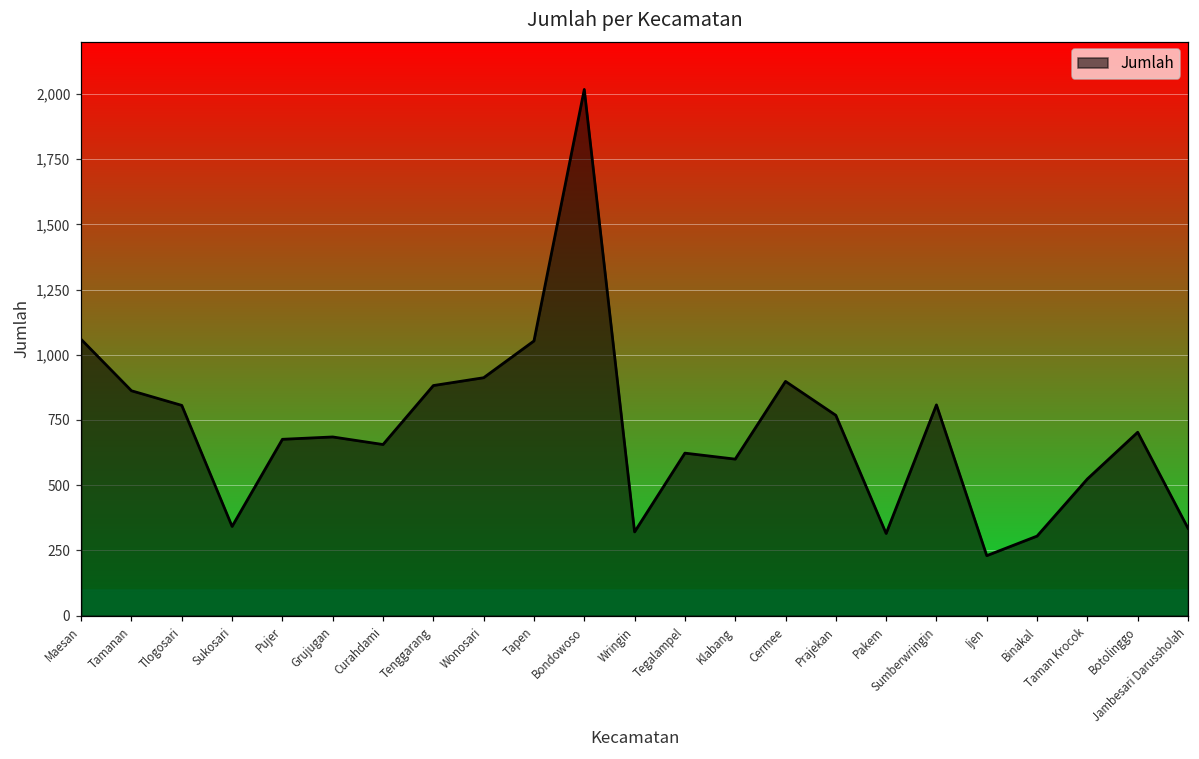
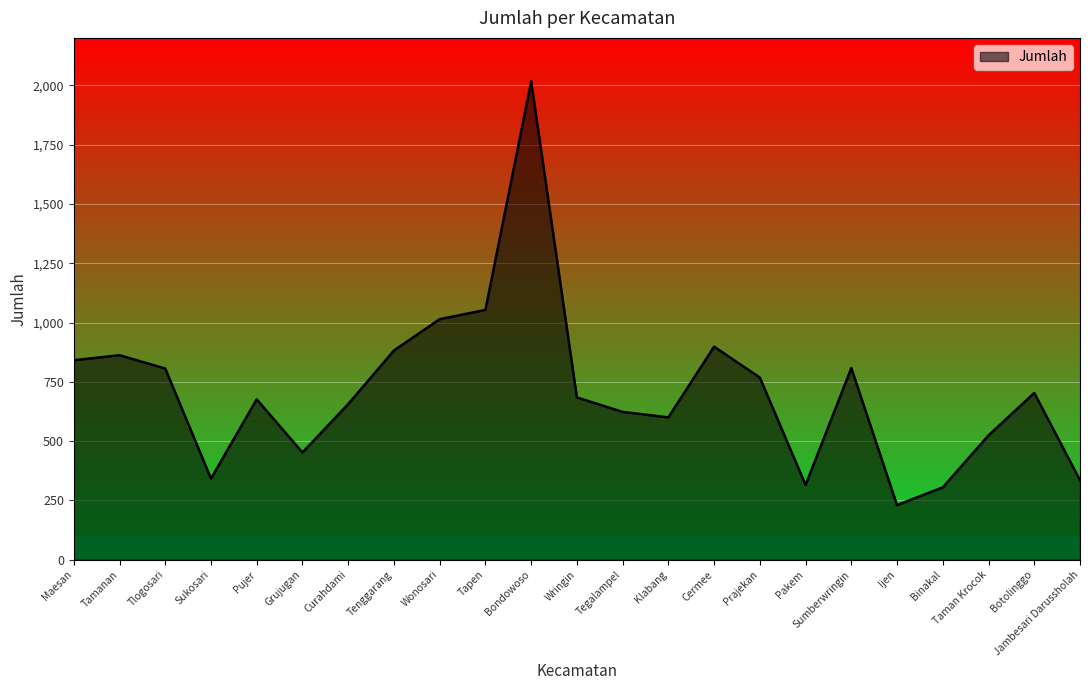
Maesan: 1,060 -> 840
Grujugan: 690 -> 450
Wonosari: 910 -> 1,010
Wringin: 320 -> 680
